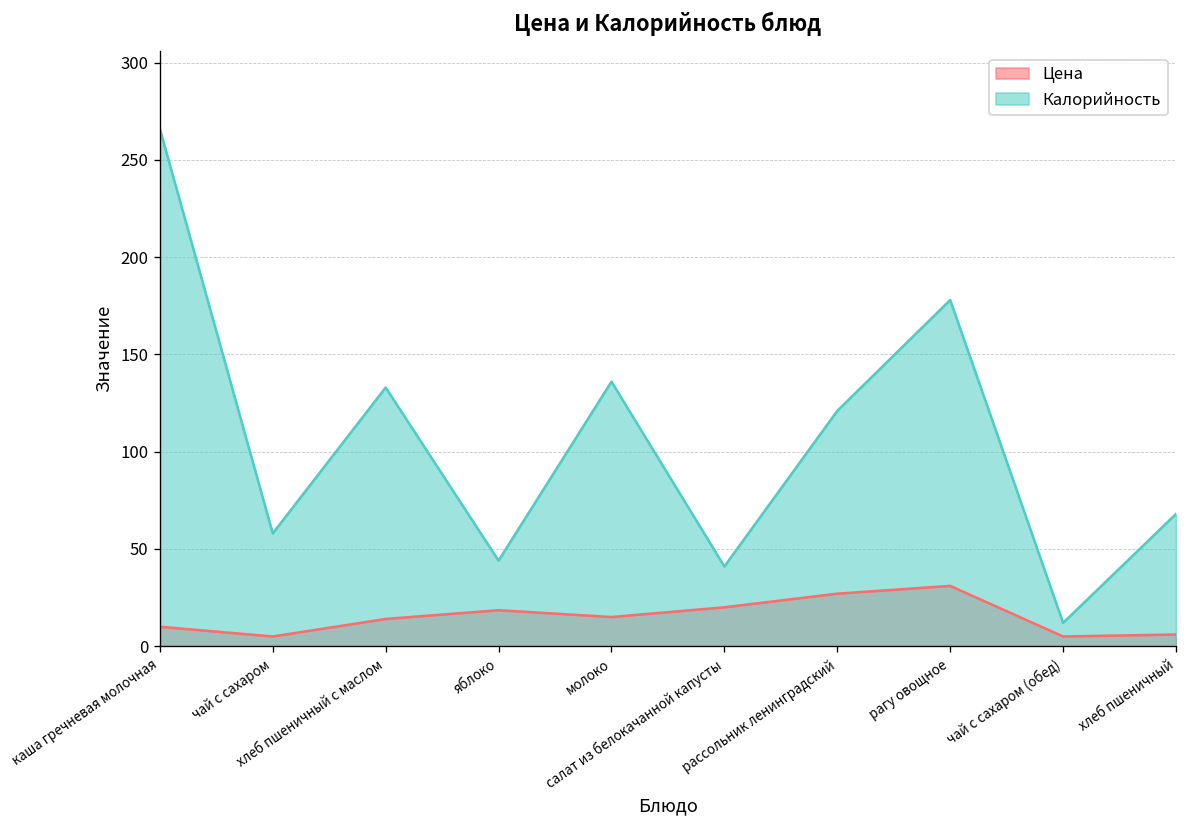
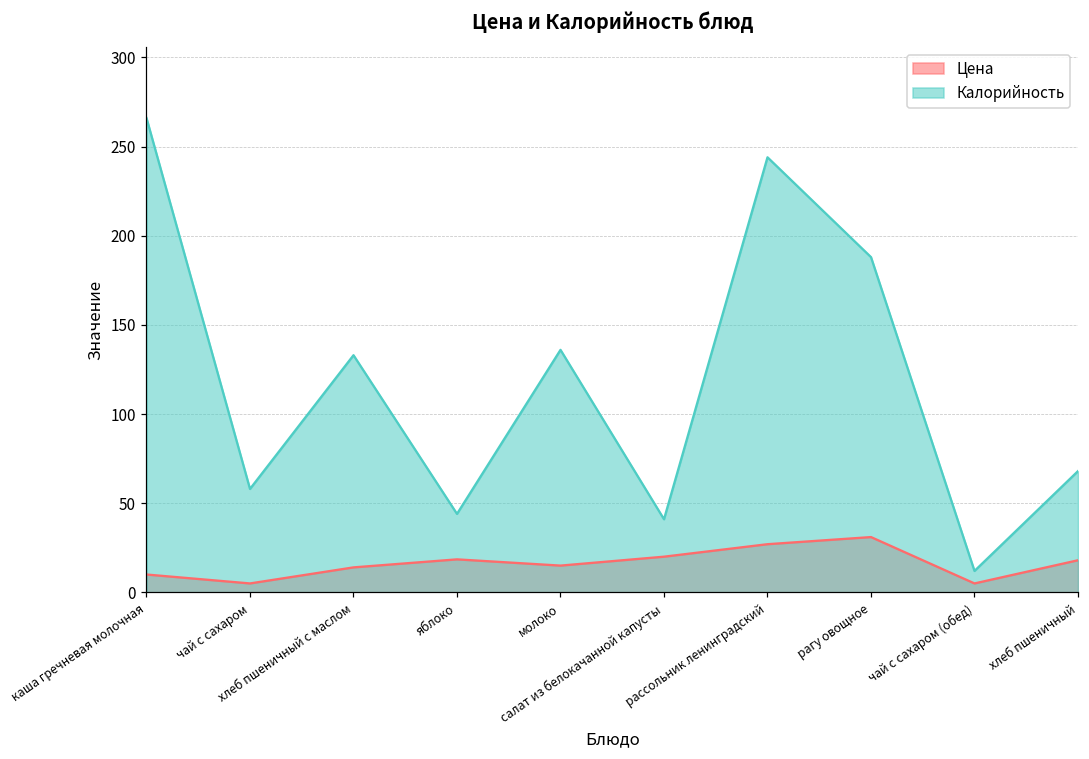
Калорийность, рассольник ленинградский: 121 -> 244
Калорийность, рагу овощное: 178 -> 188
Цена, хлеб пшеничный: 6 -> 18
